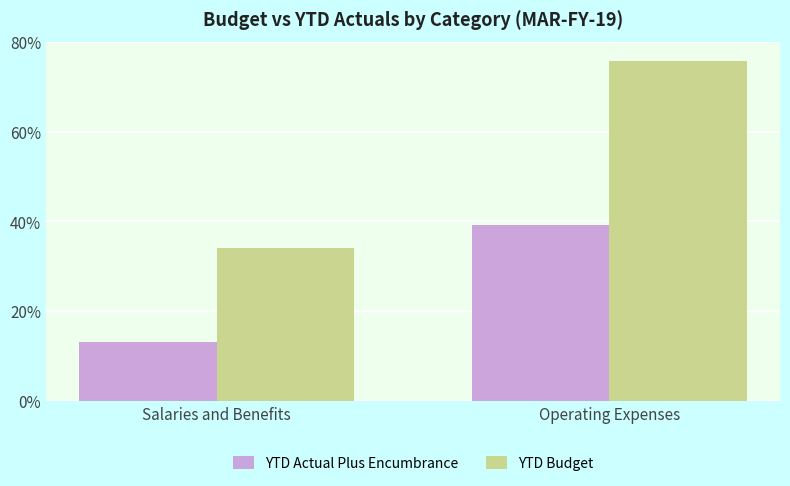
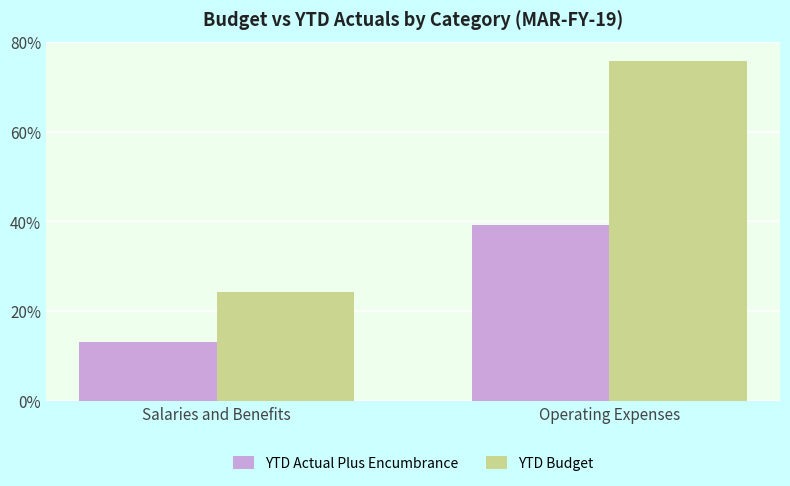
YTD Budget, Salaries and Benefits: 34% -> 24%
